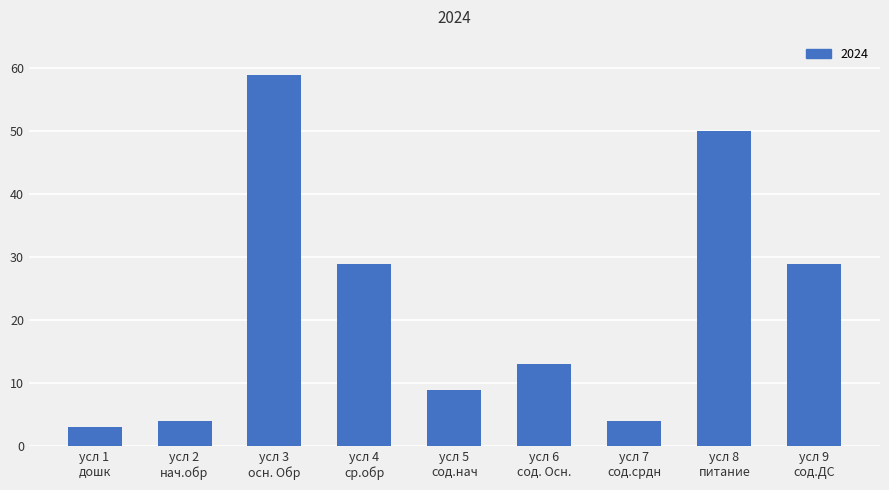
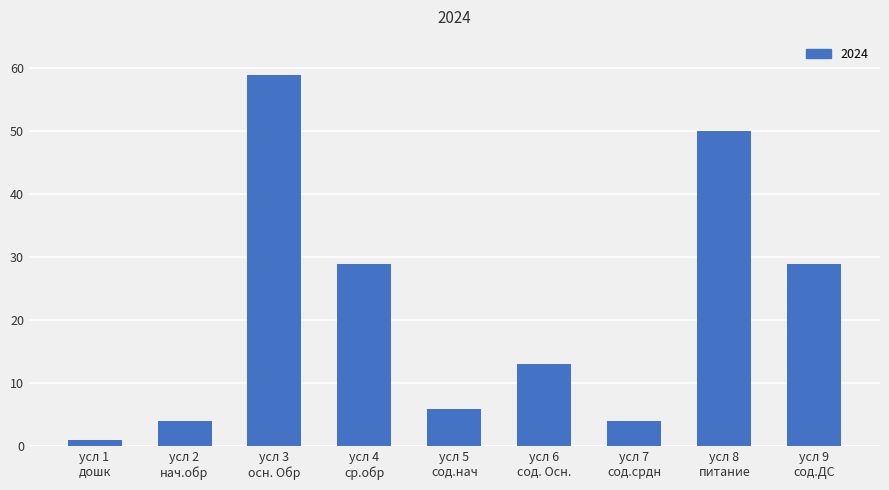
усл 1 дошк: 3 -> 1
усл 5 сод.нач: 9 -> 6
